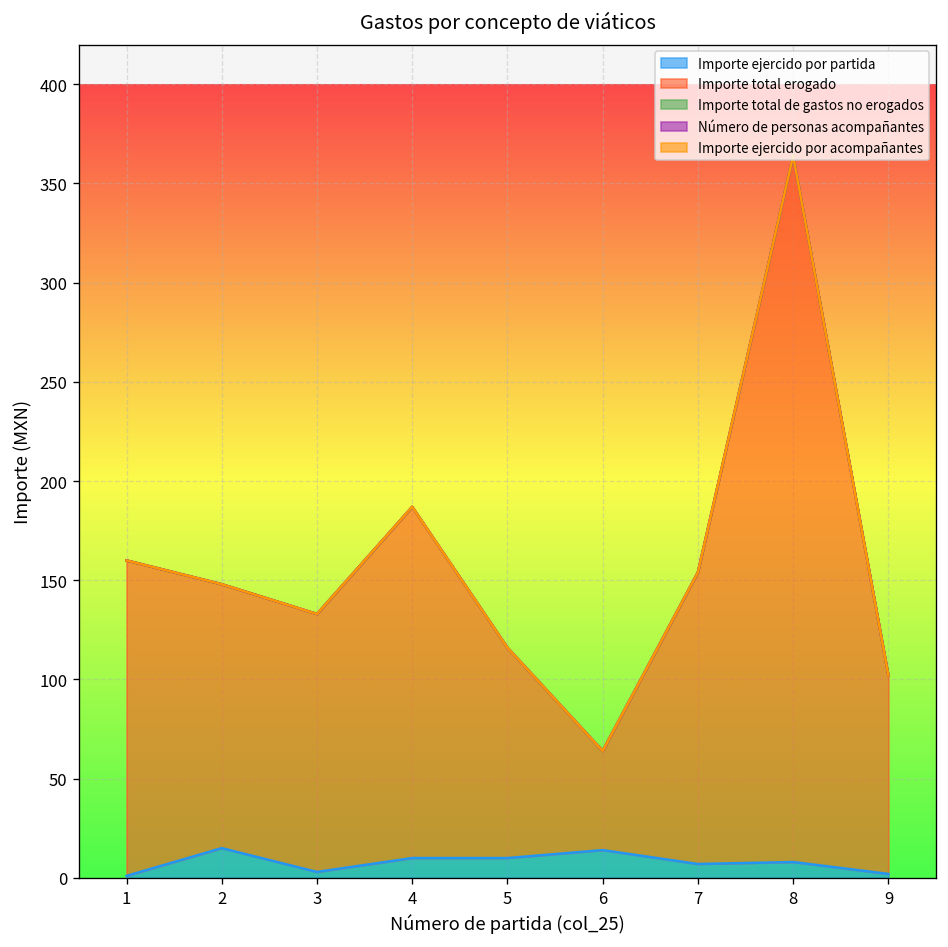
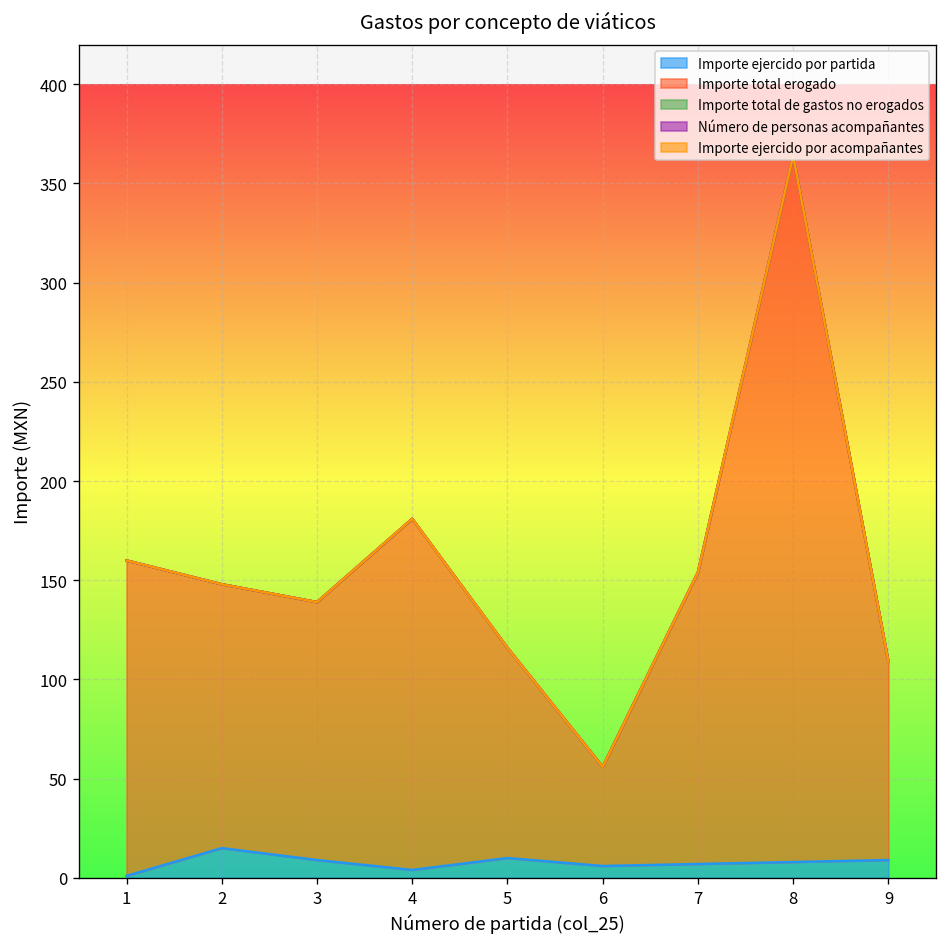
Importe ejercido por partida, 3: 3 -> 9
Importe ejercido por partida, 4: 10 -> 4
Importe ejercido por partida, 6: 14 -> 6
Importe ejercido por partida, 9: 2 -> 9
